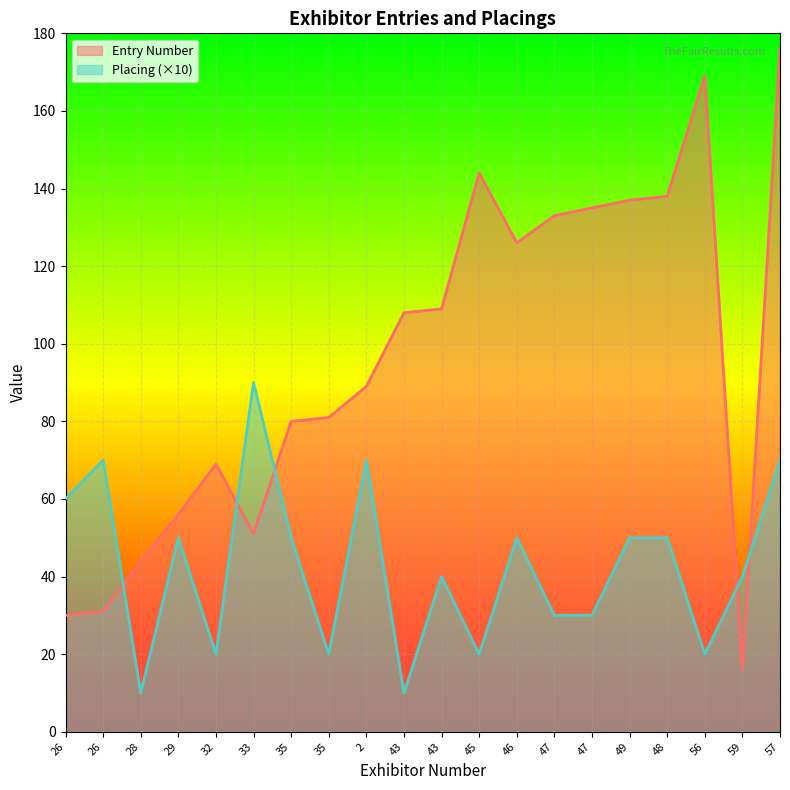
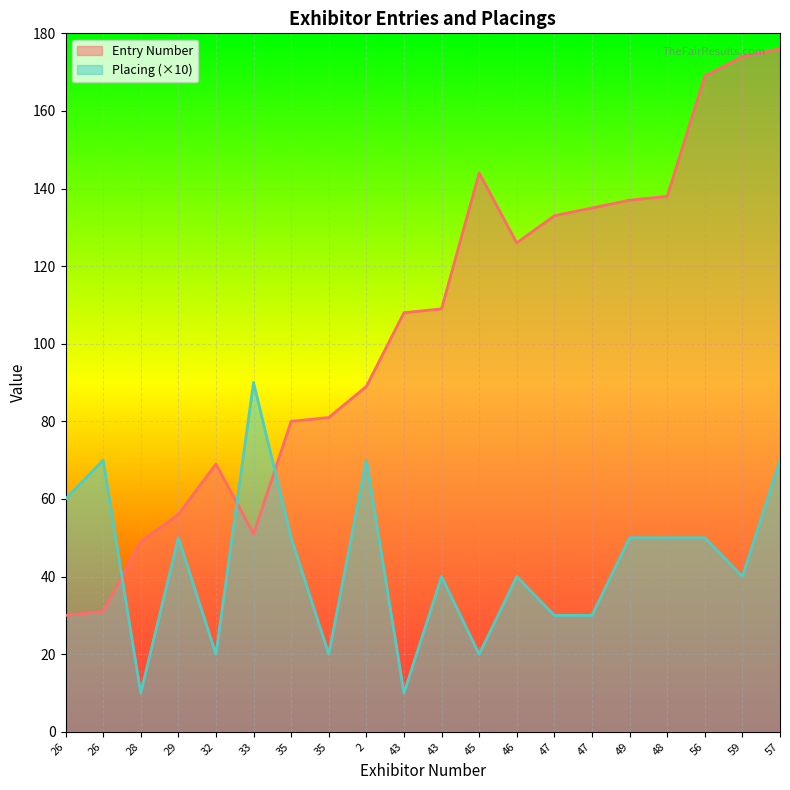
Entry Number, 28: 44 -> 49
Placing (×10), 46: 50 -> 40
Placing (×10), 56: 20 -> 50
Entry Number, 59: 16 -> 174
